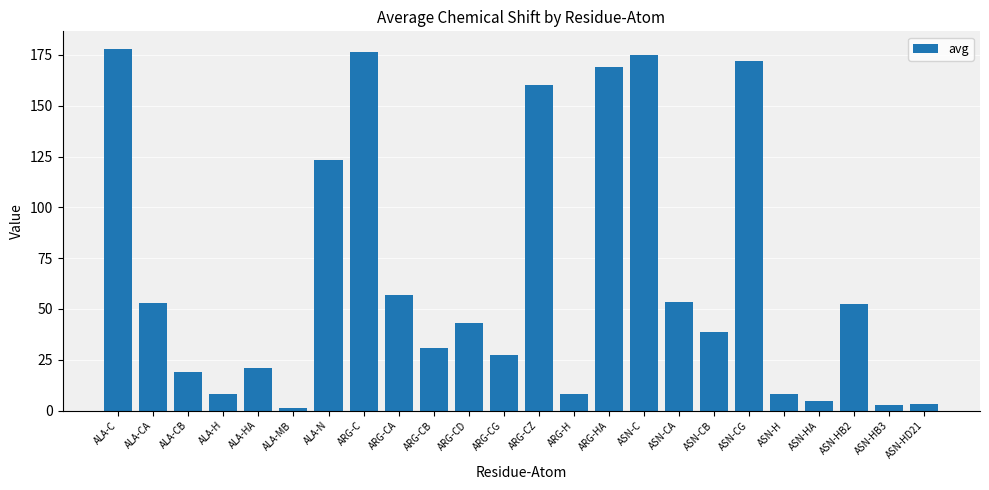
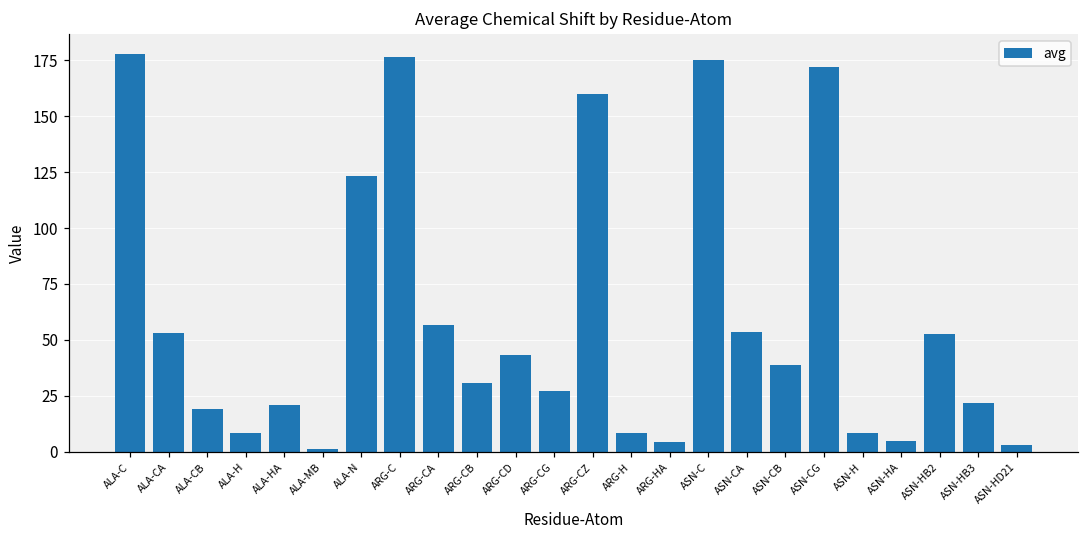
ARG-HA: 169 -> 4
ASN-HB3: 3 -> 22
